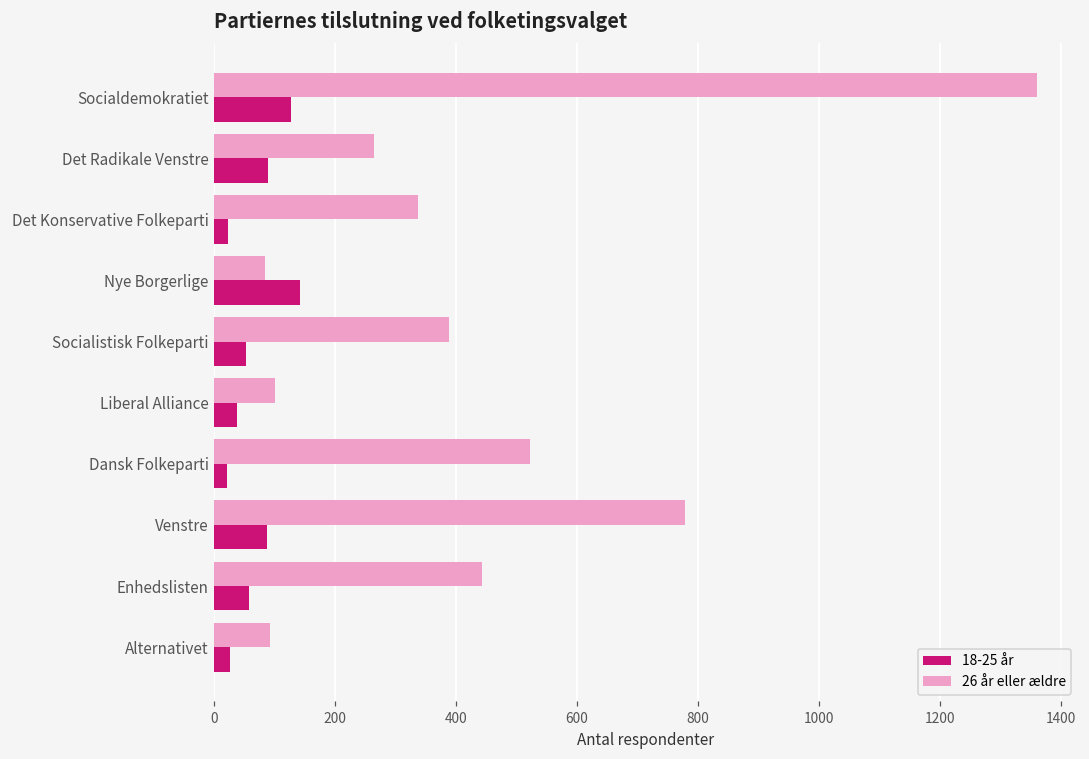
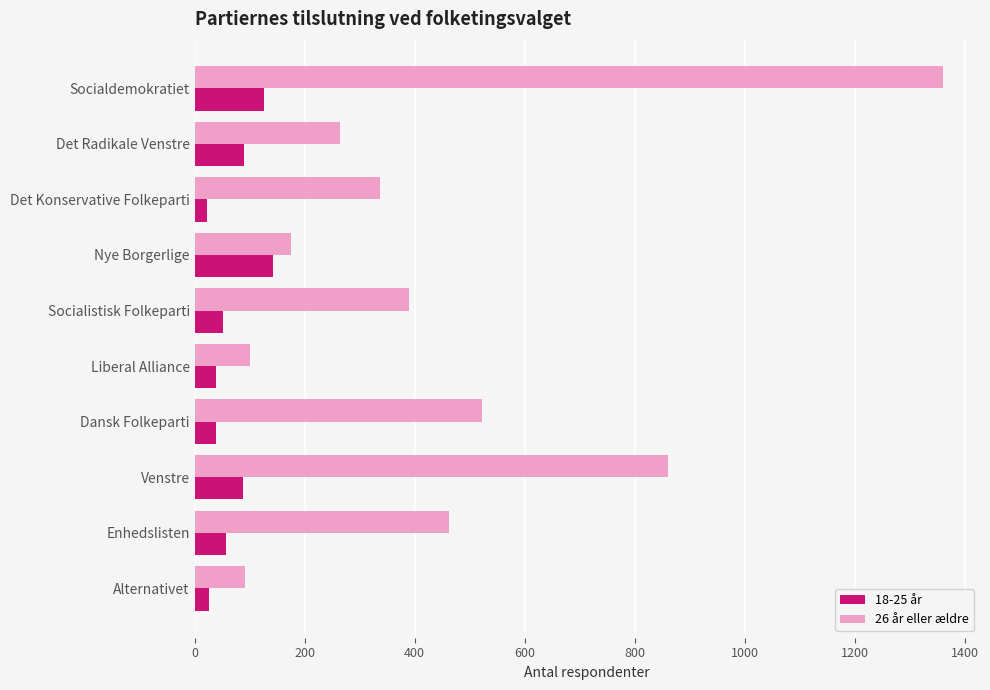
26 år eller ældre, Nye Borgerlige: 80 -> 180
18-25 år, Dansk Folkeparti: 20 -> 40
26 år eller ældre, Venstre: 780 -> 860
26 år eller ældre, Enhedslisten: 440 -> 460
